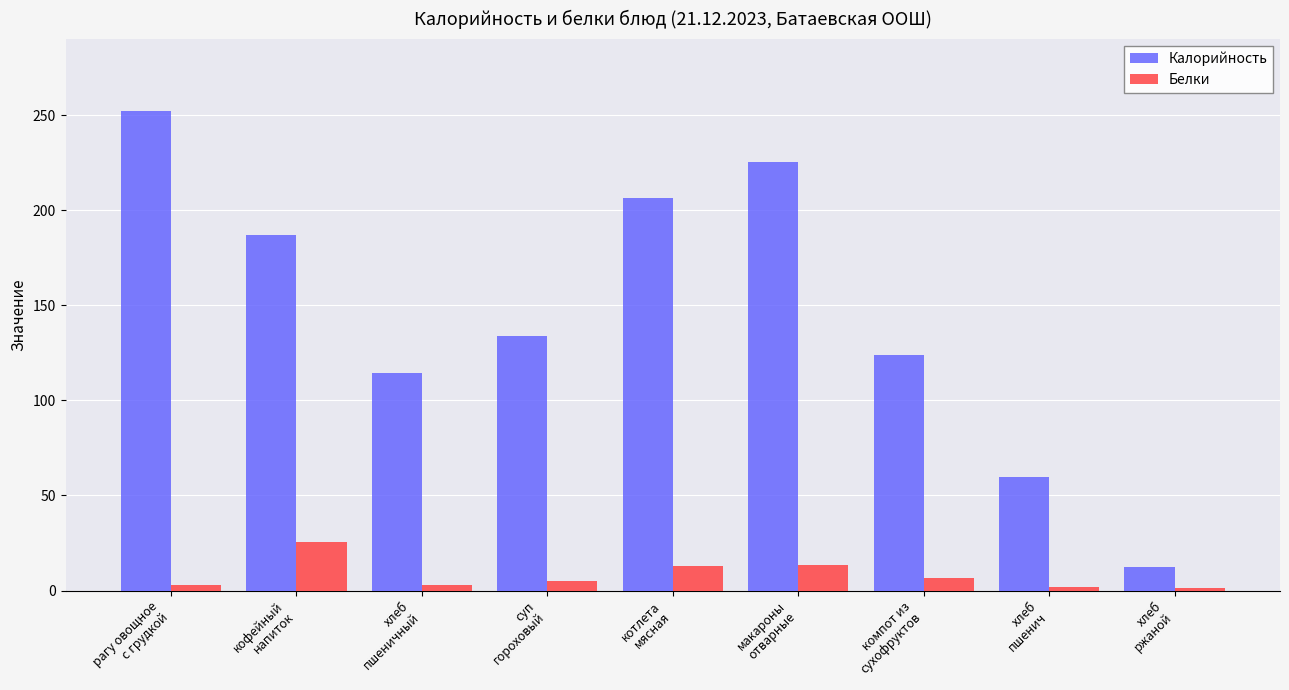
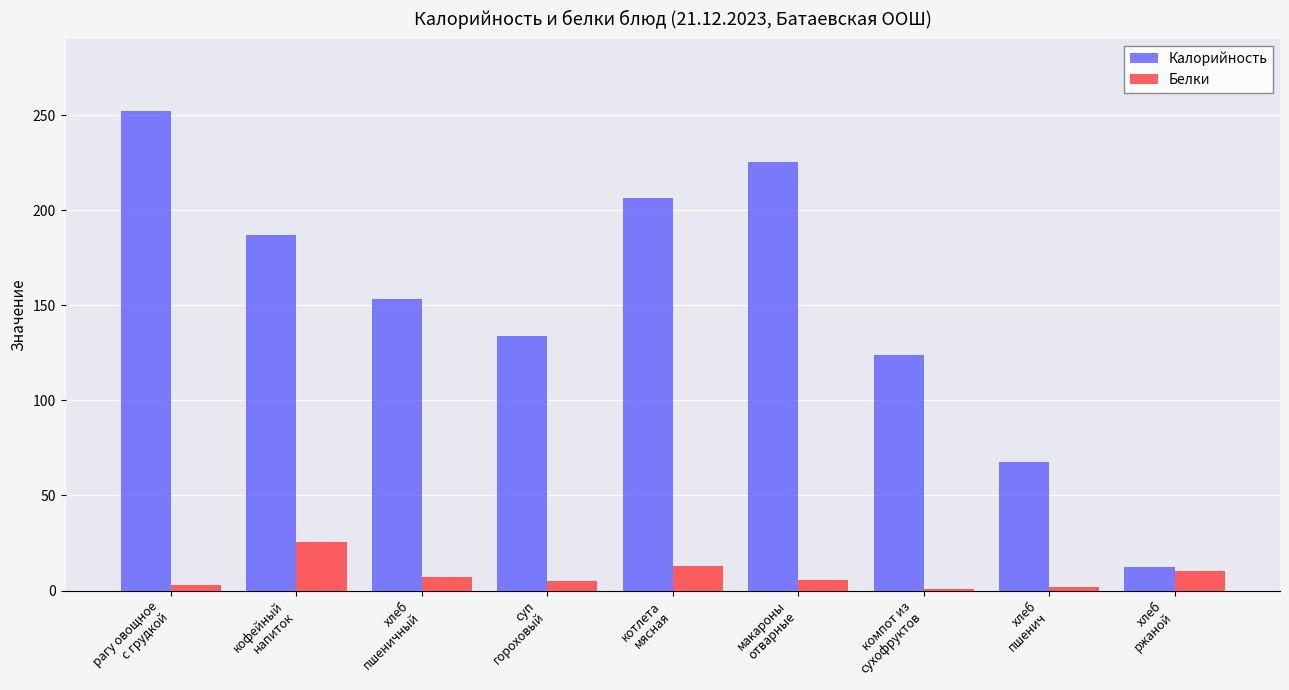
Калорийность, хлеб пшеничный: 115 -> 153
Белки, хлеб пшеничный: 3 -> 7
Белки, макароны отварные: 13 -> 5
Белки, компот из сухофруктов: 6 -> 1
Калорийность, хлеб пшенич: 60 -> 68
Белки, хлеб ржаной: 2 -> 11
